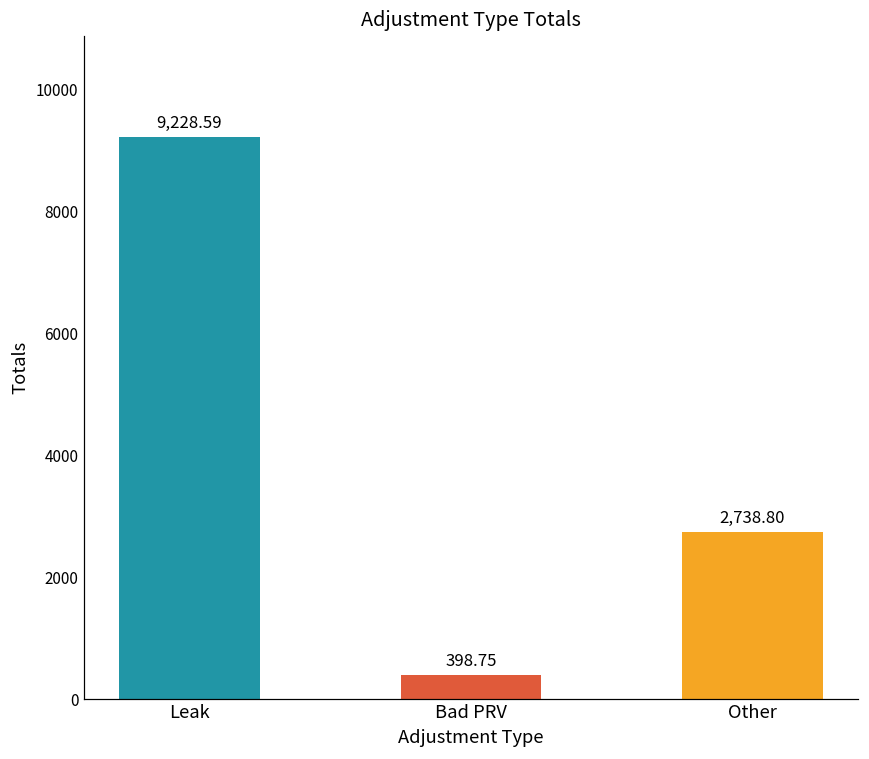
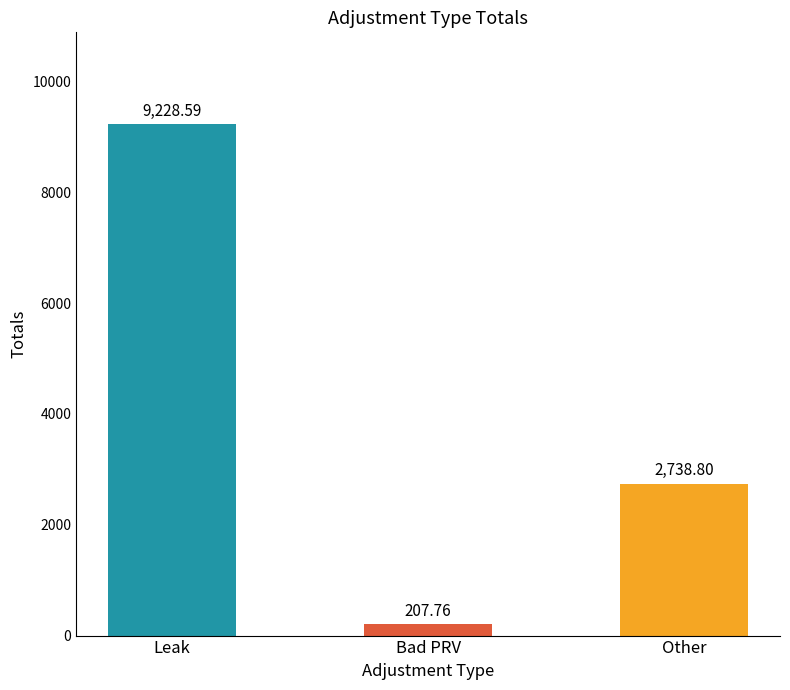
Bad PRV: 398.75 -> 207.76
